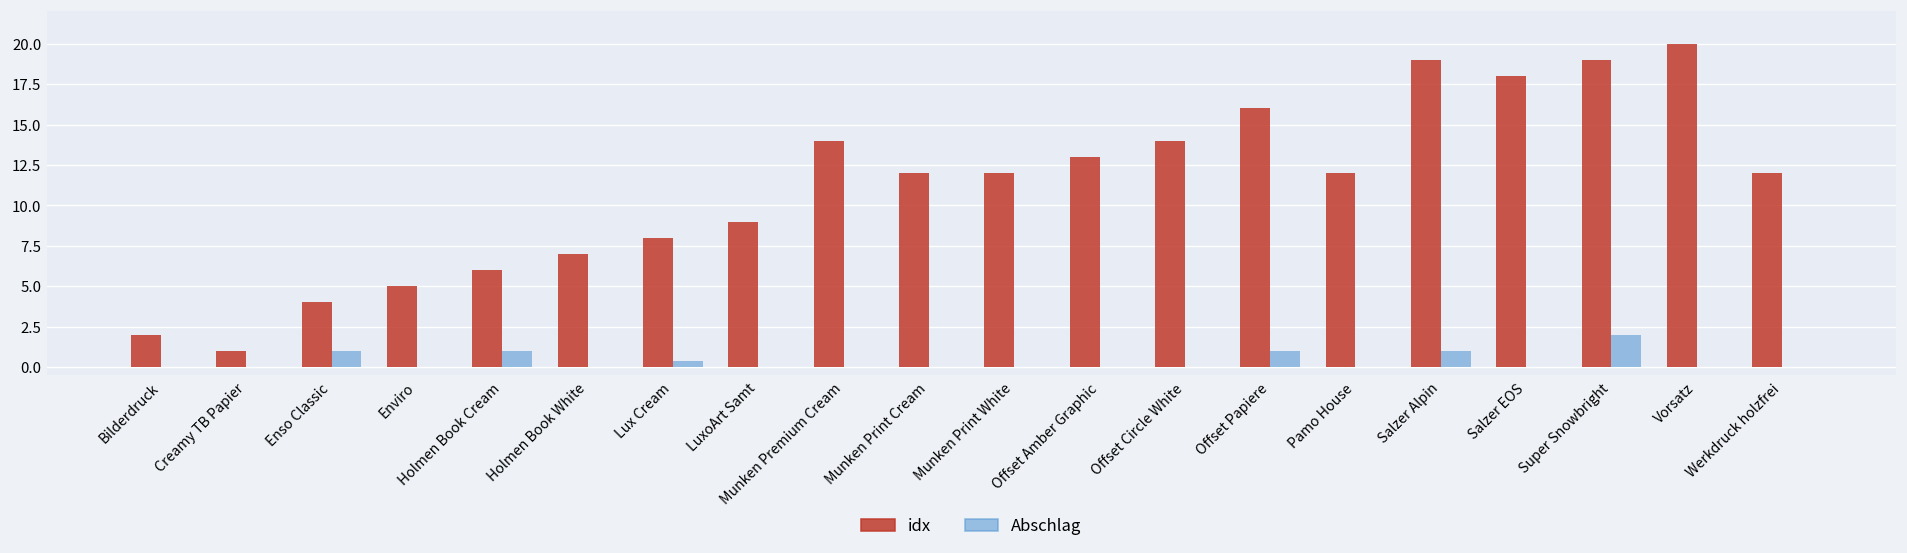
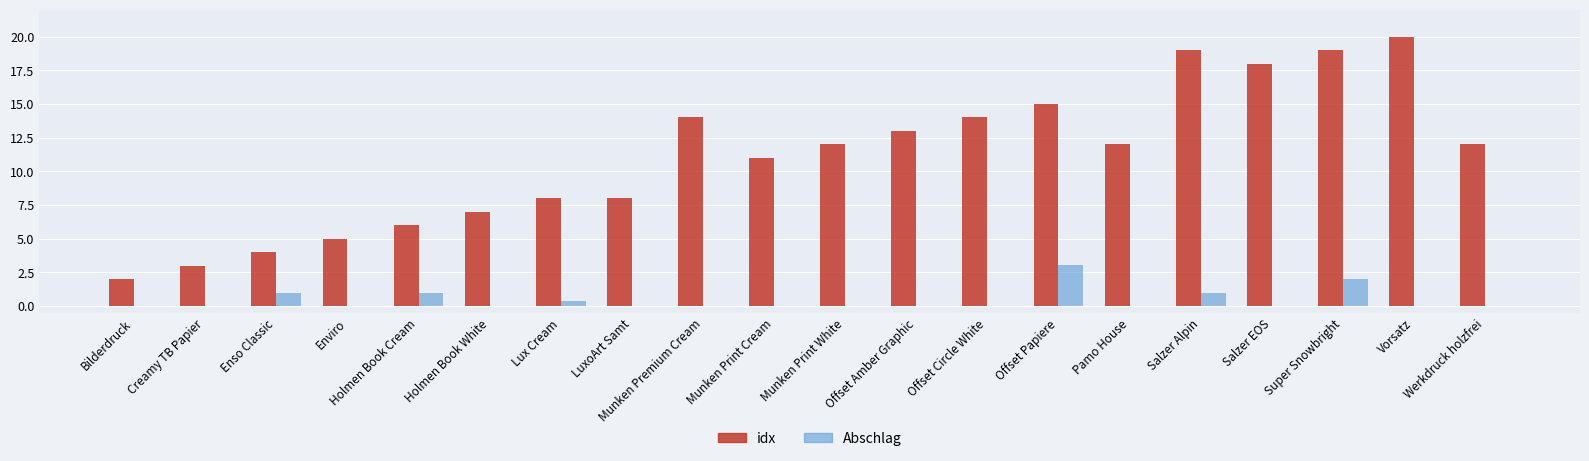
idx, Creamy TB Papier: 1 -> 3
idx, LuxoArt Samt: 9 -> 8
idx, Munken Print Cream: 12 -> 11
idx, Offset Papiere: 16 -> 15
Abschlag, Offset Papiere: 1.0 -> 3.0
